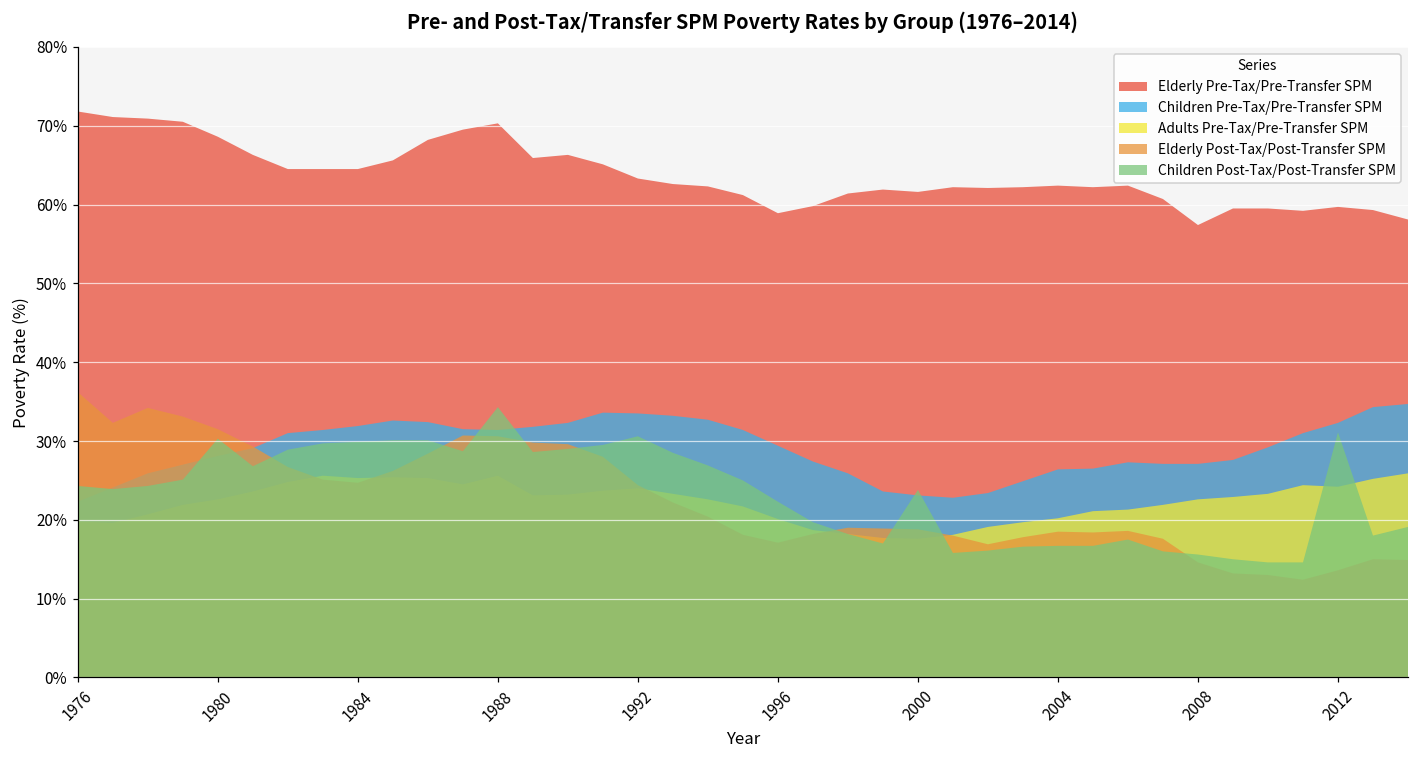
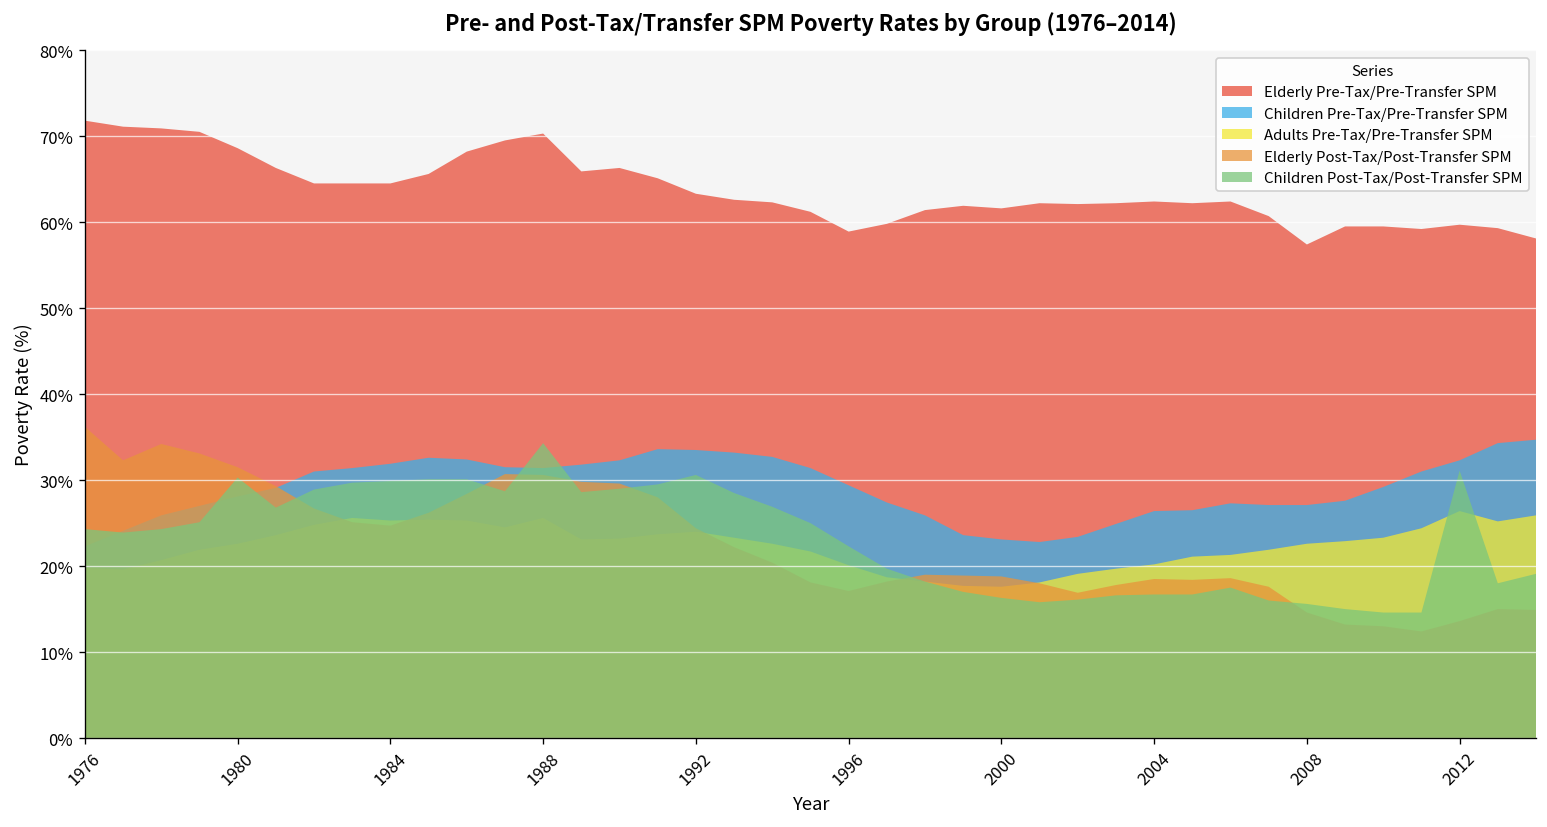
Children Post-Tax/Post-Transfer SPM, 2000: 24% -> 16%
Adults Pre-Tax/Pre-Transfer SPM, 2012: 24% -> 26%
